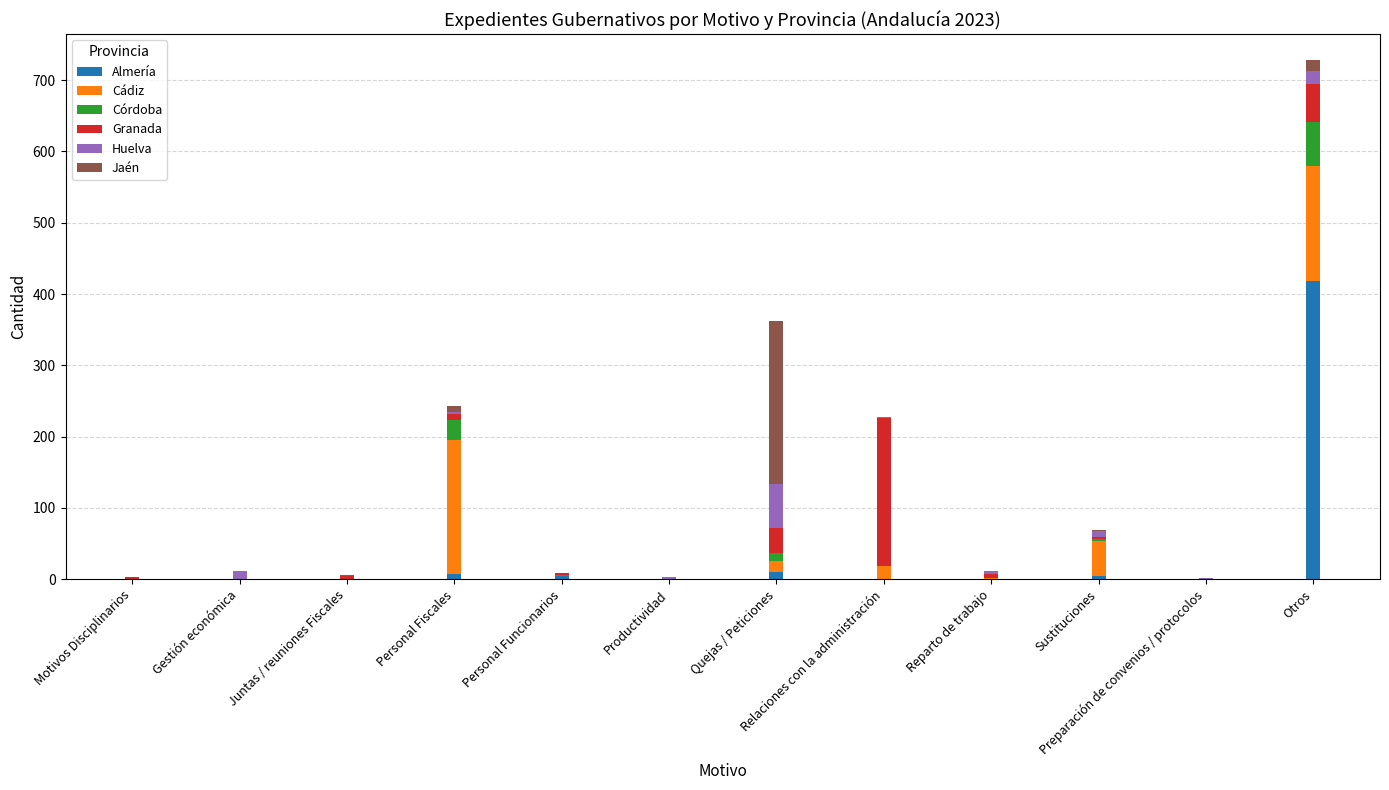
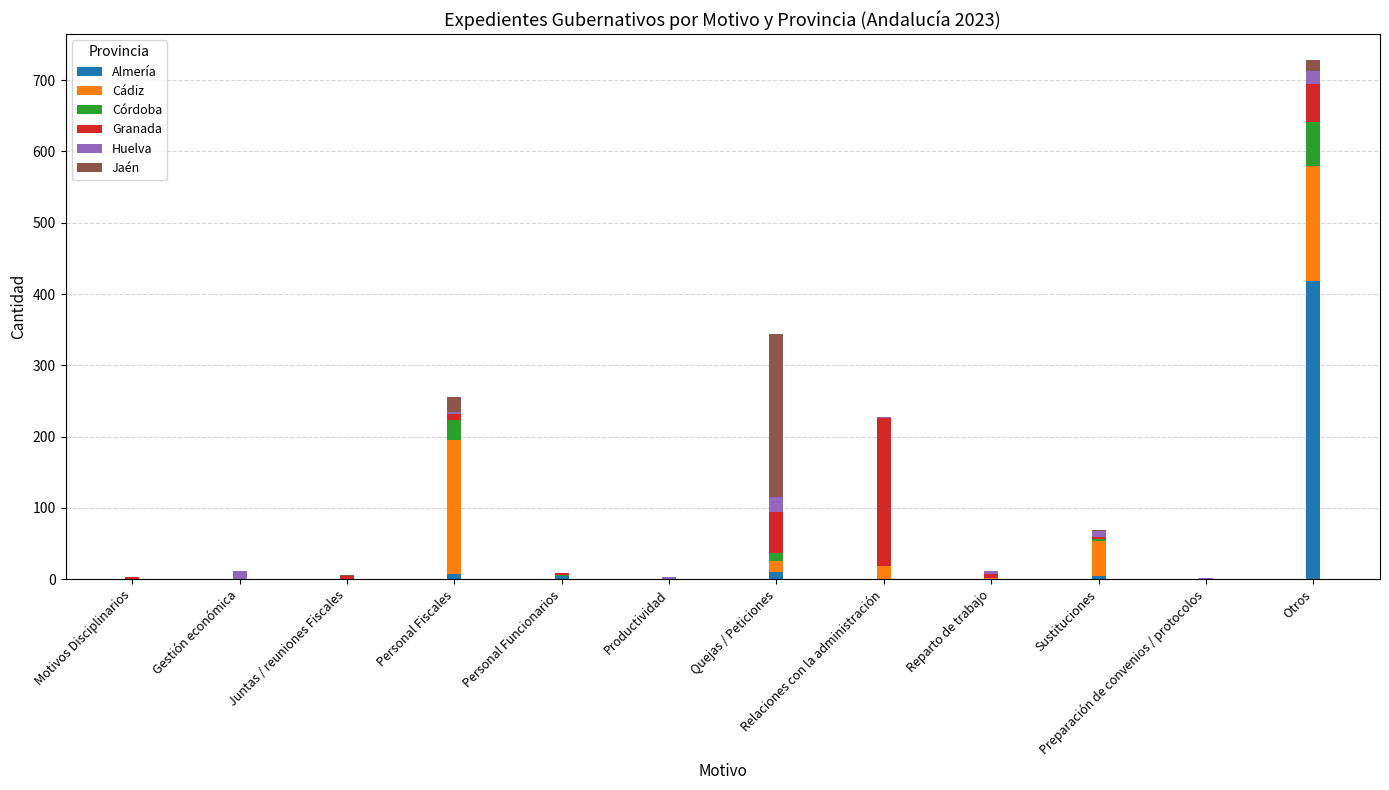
Jaén, Personal Fiscales: 10 -> 20
Granada, Quejas / Peticiones: 40 -> 60
Huelva, Quejas / Peticiones: 60 -> 20
